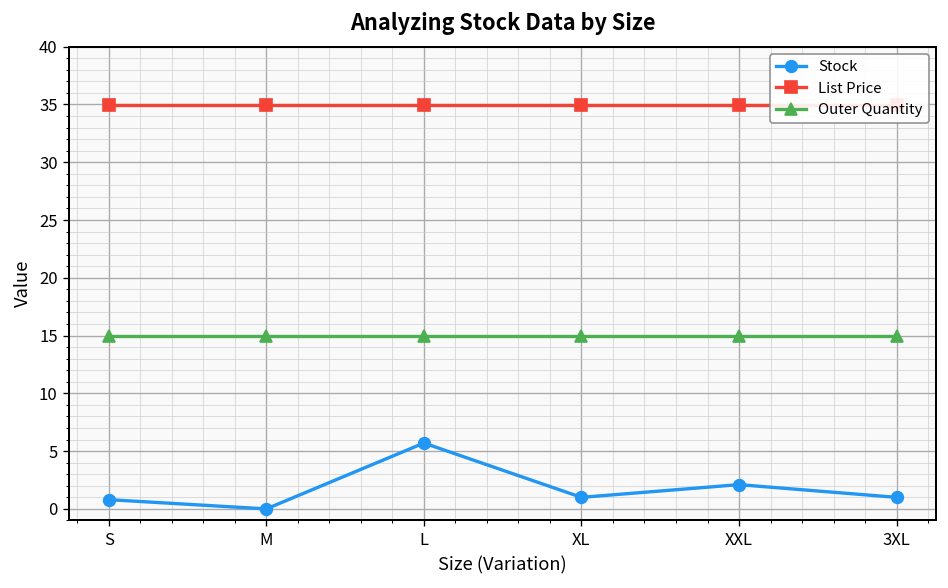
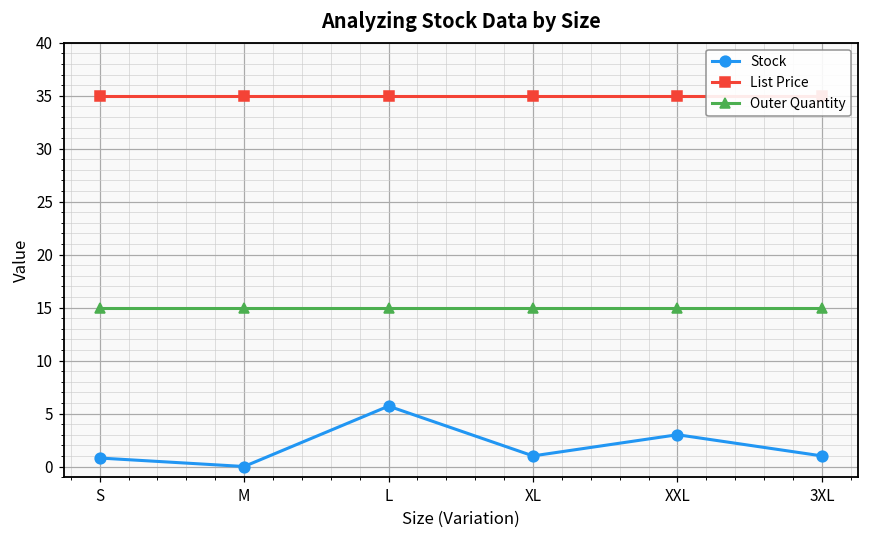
Stock, XXL: 2 -> 3
